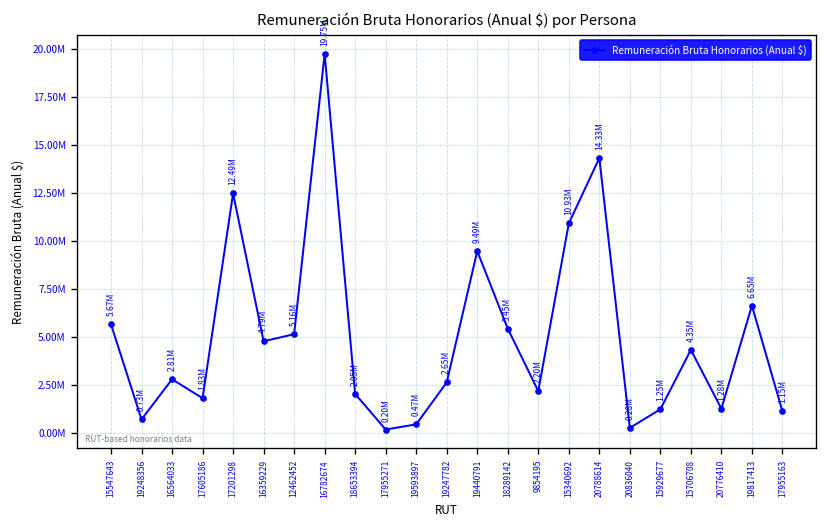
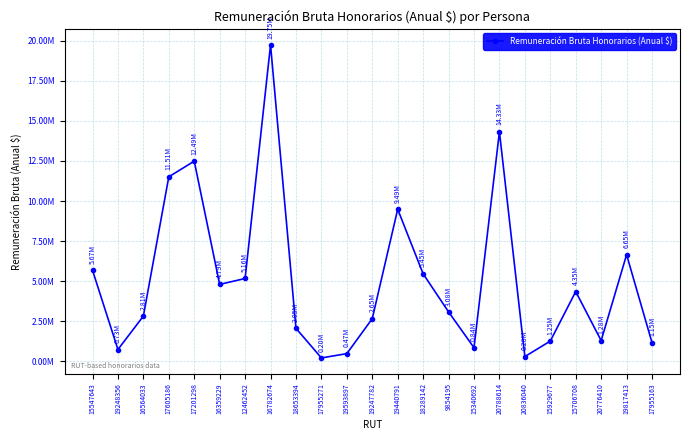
17605186: 1.83M -> 11.51M
9854195: 2.20M -> 3.08M
15340692: 10.93M -> 0.84M
